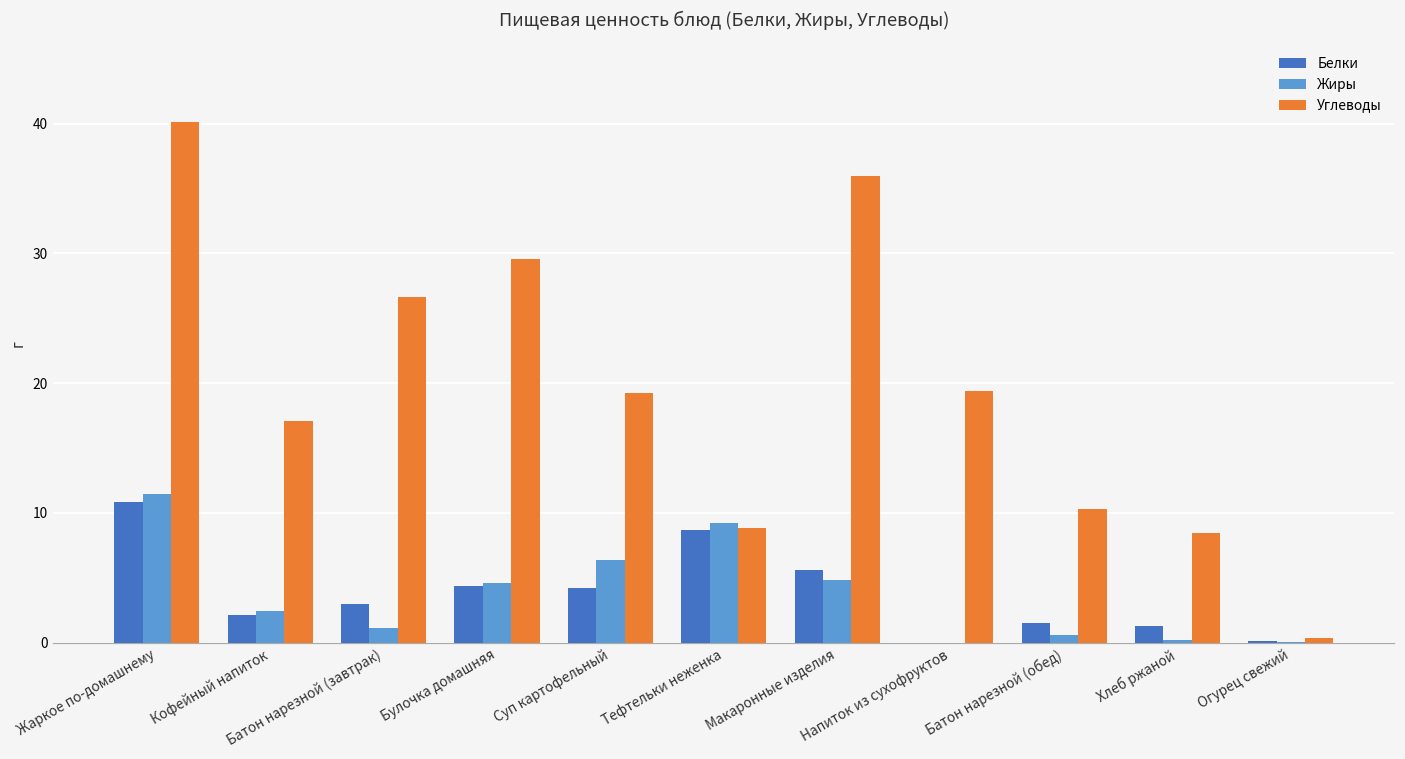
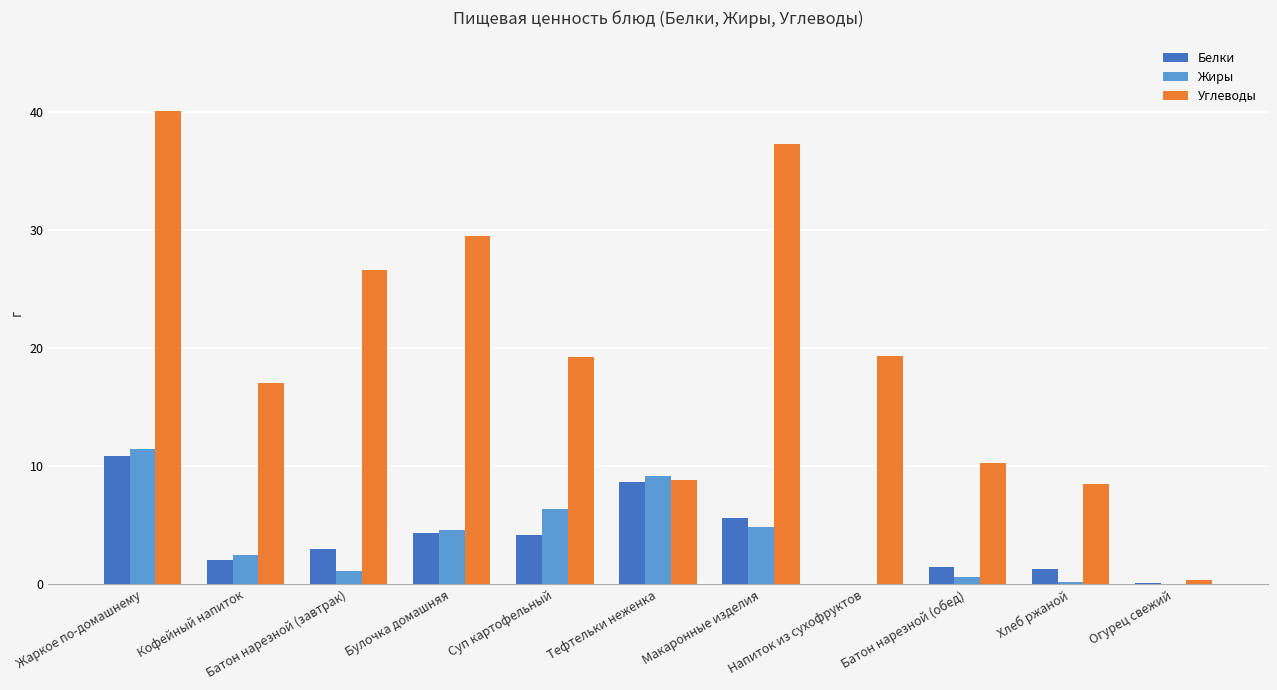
Углеводы, Макаронные изделия: 35.9 -> 37.3
